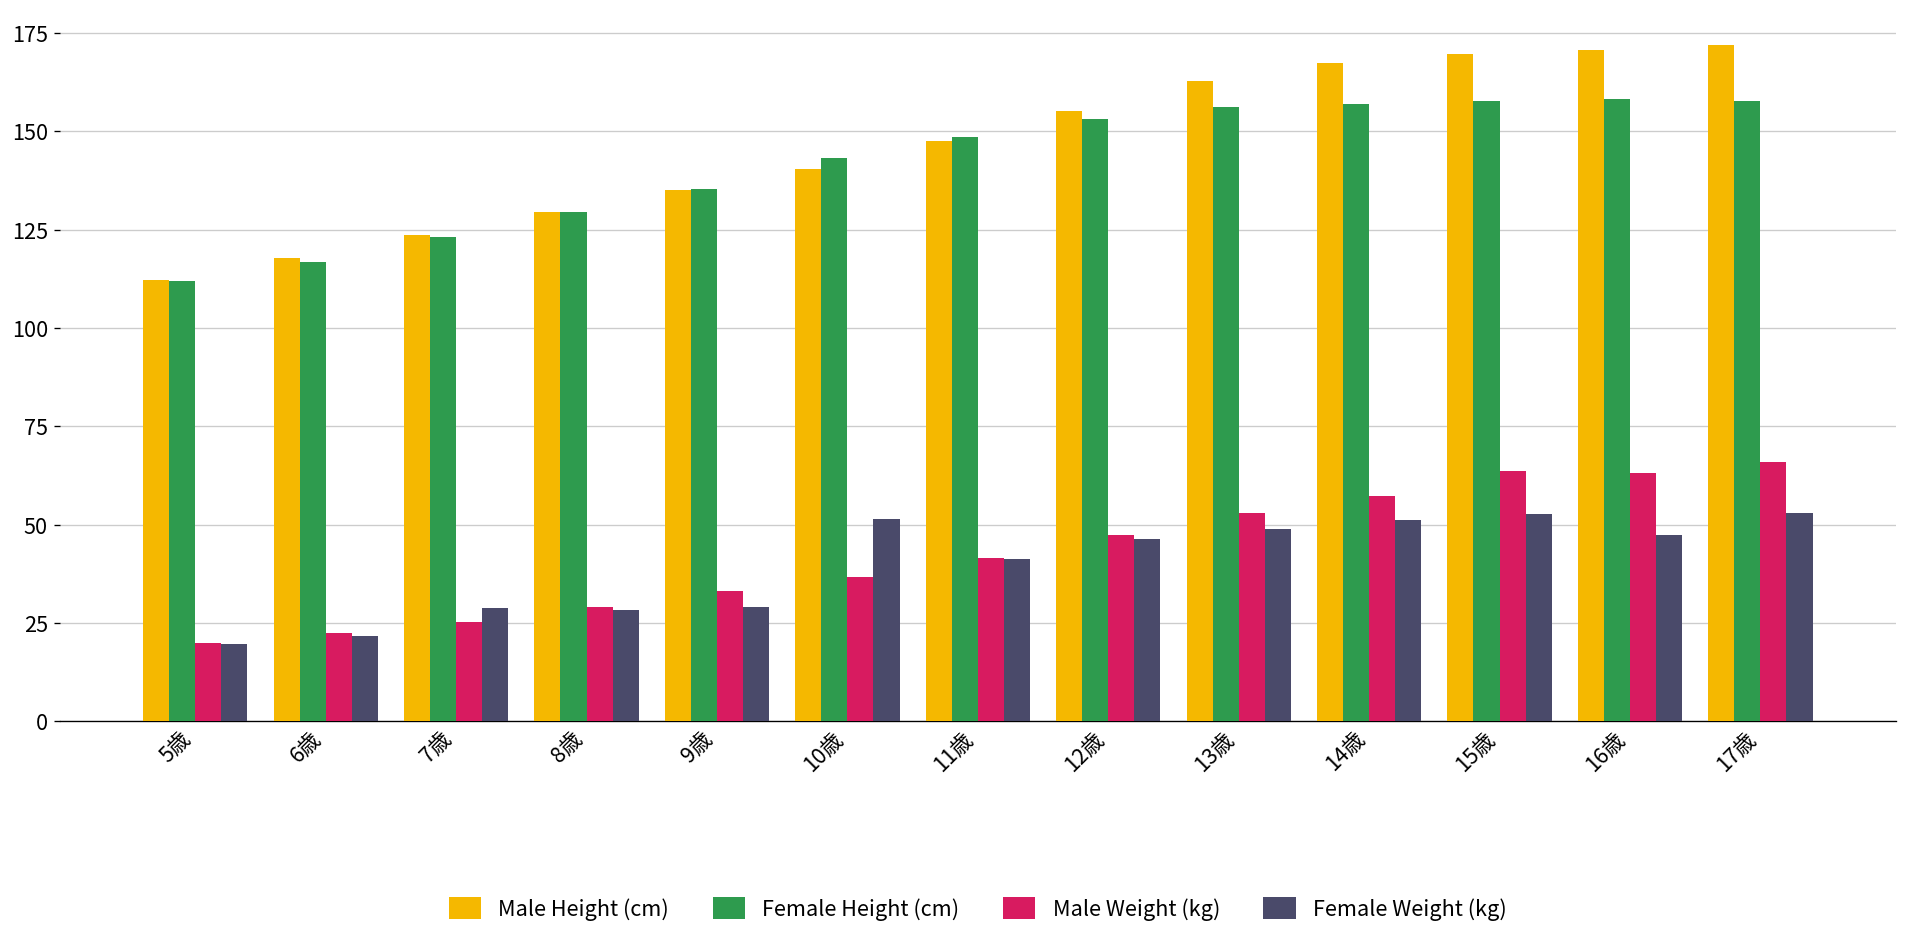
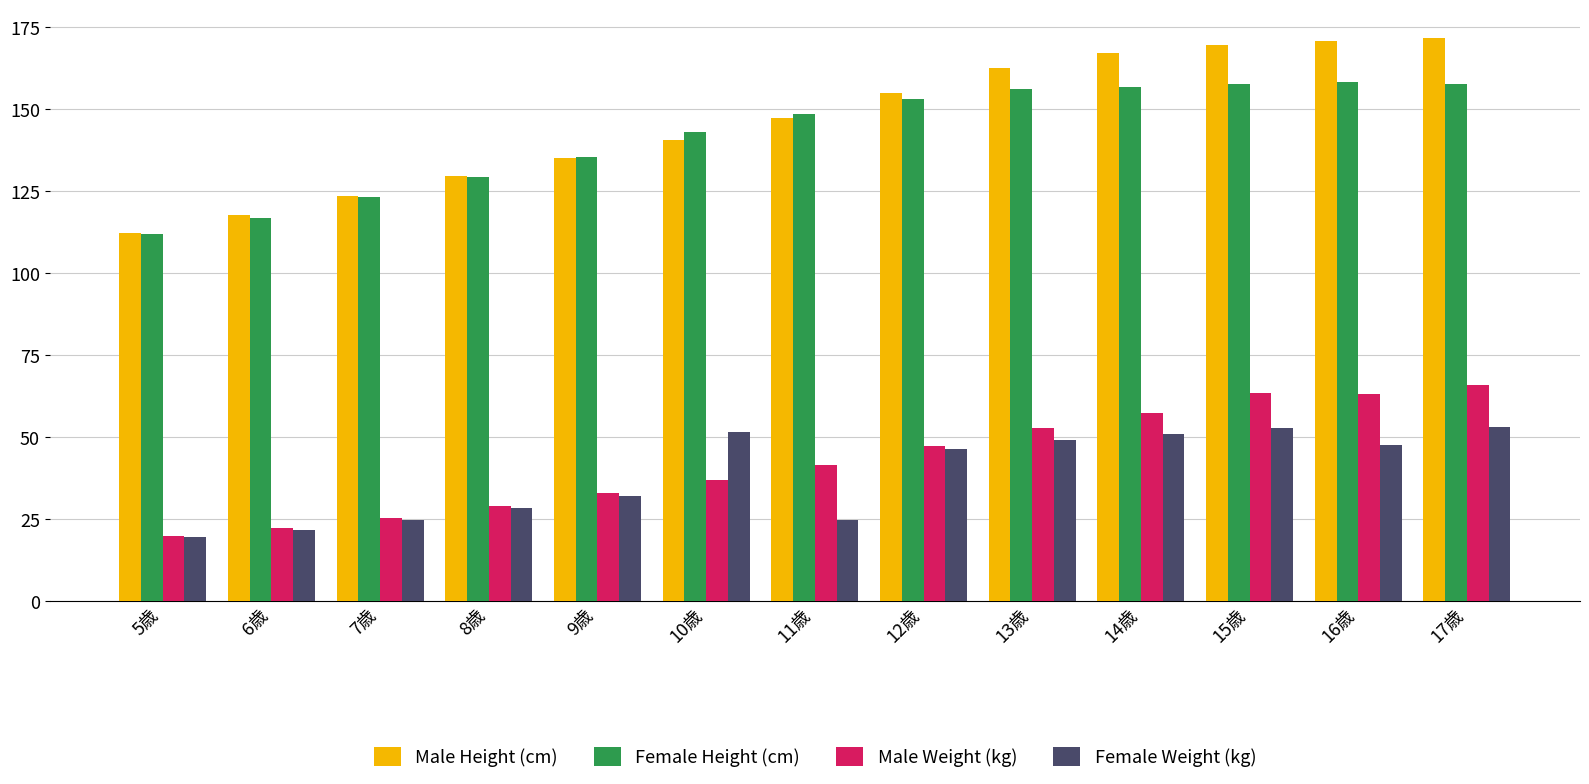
Female Weight (kg), 7歳: 29 -> 25
Female Weight (kg), 9歳: 29 -> 32
Female Weight (kg), 11歳: 41 -> 25
